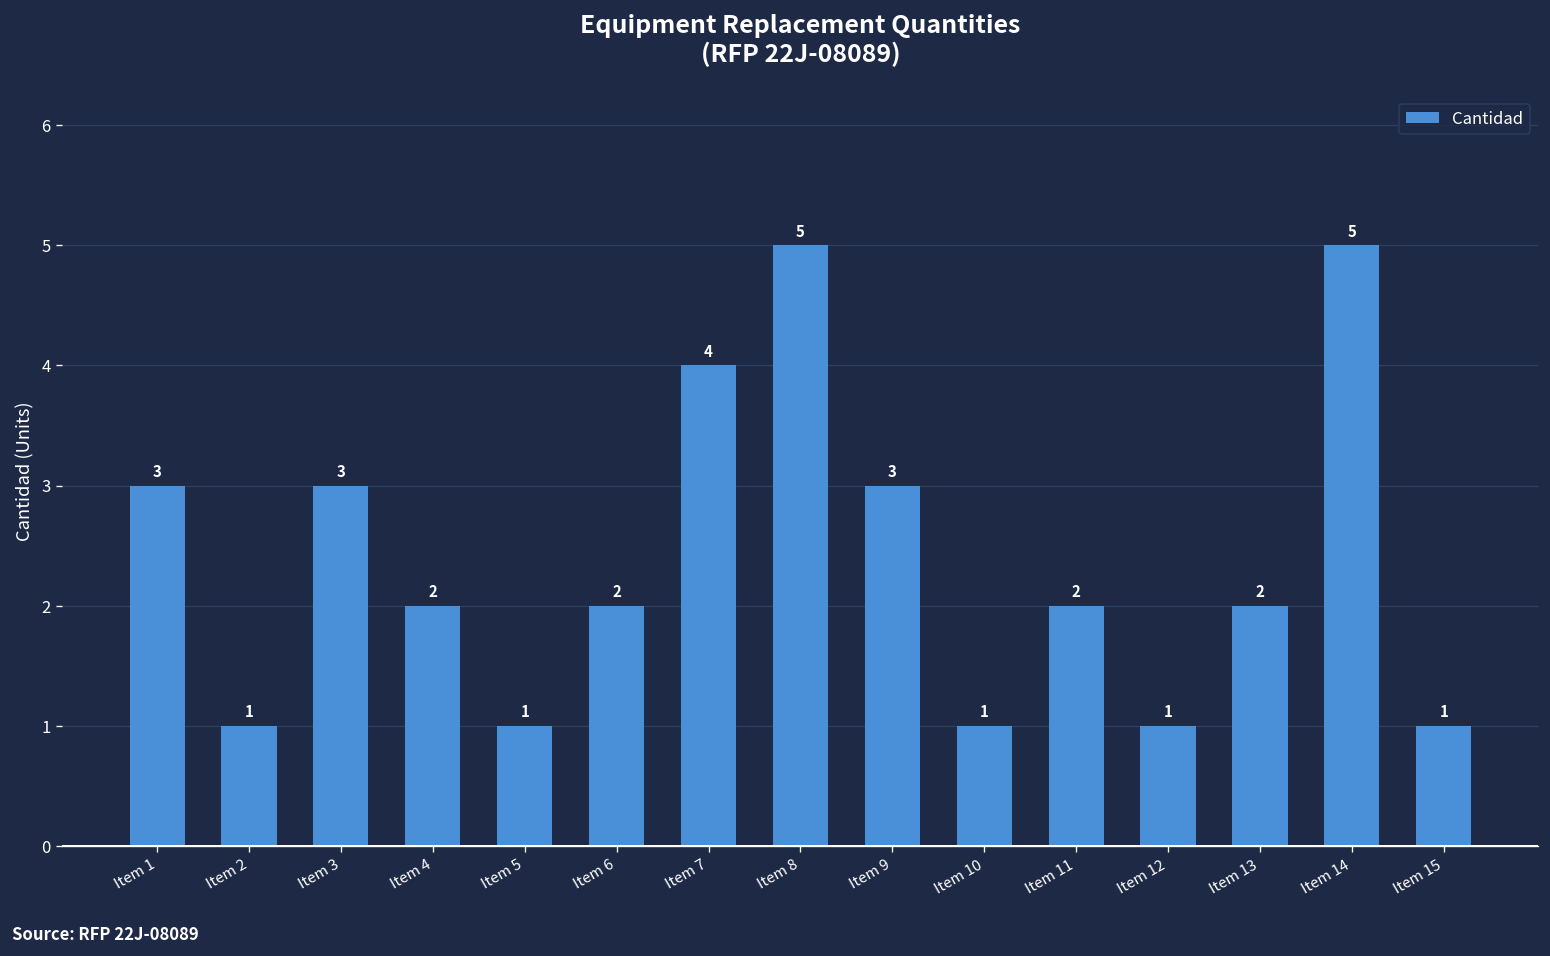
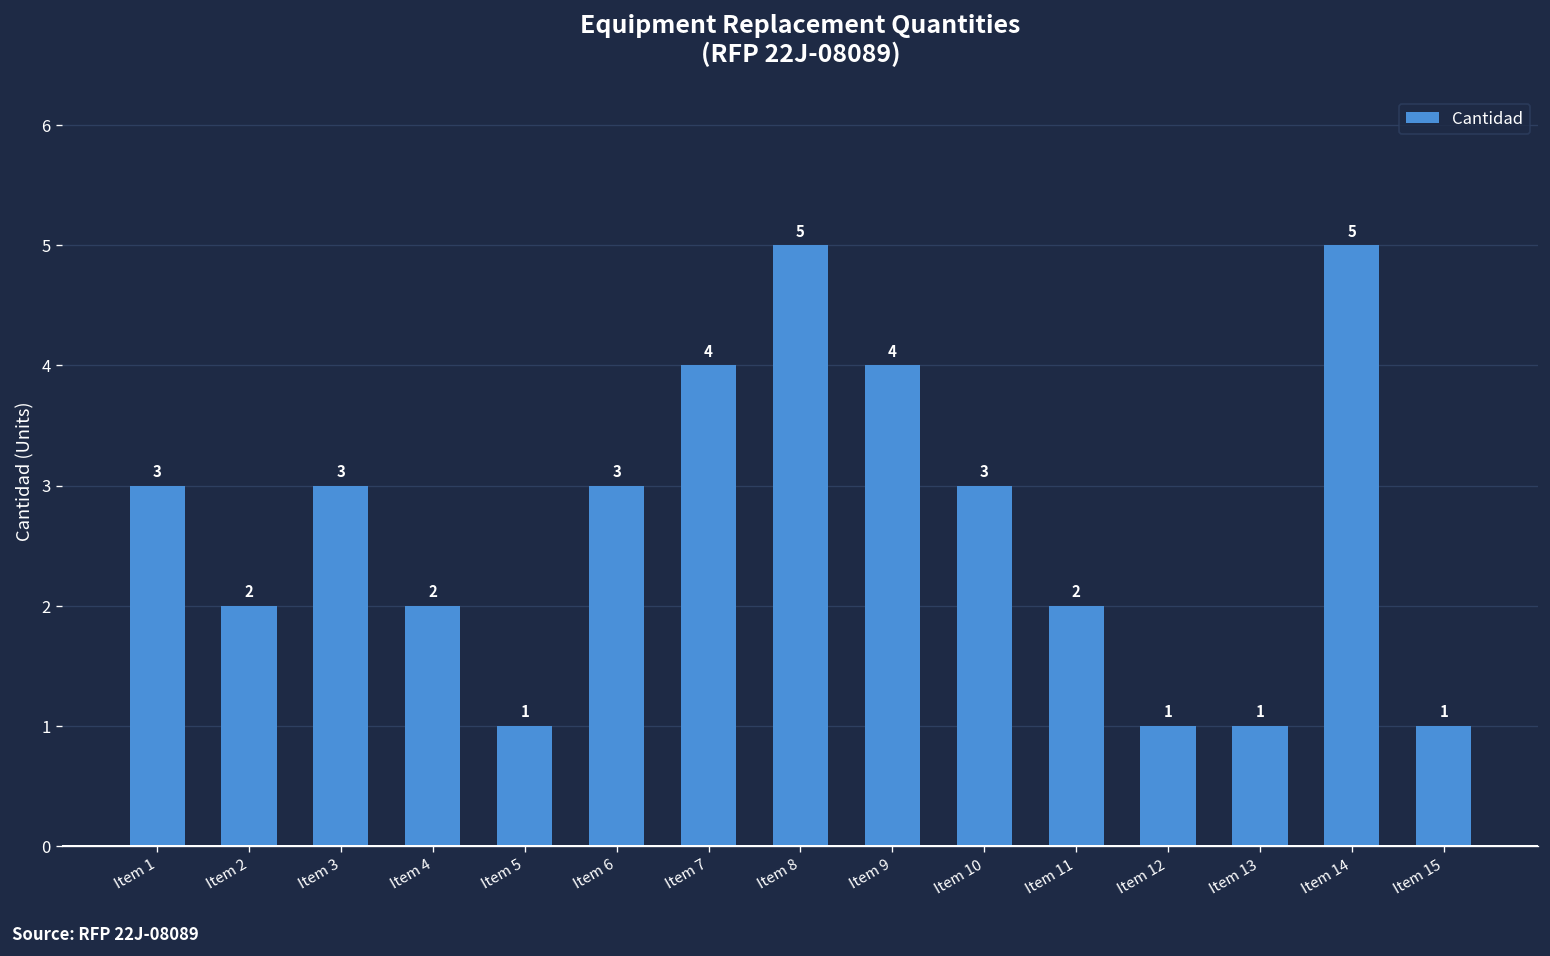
Item 2: 1 -> 2
Item 6: 2 -> 3
Item 9: 3 -> 4
Item 10: 1 -> 3
Item 13: 2 -> 1
